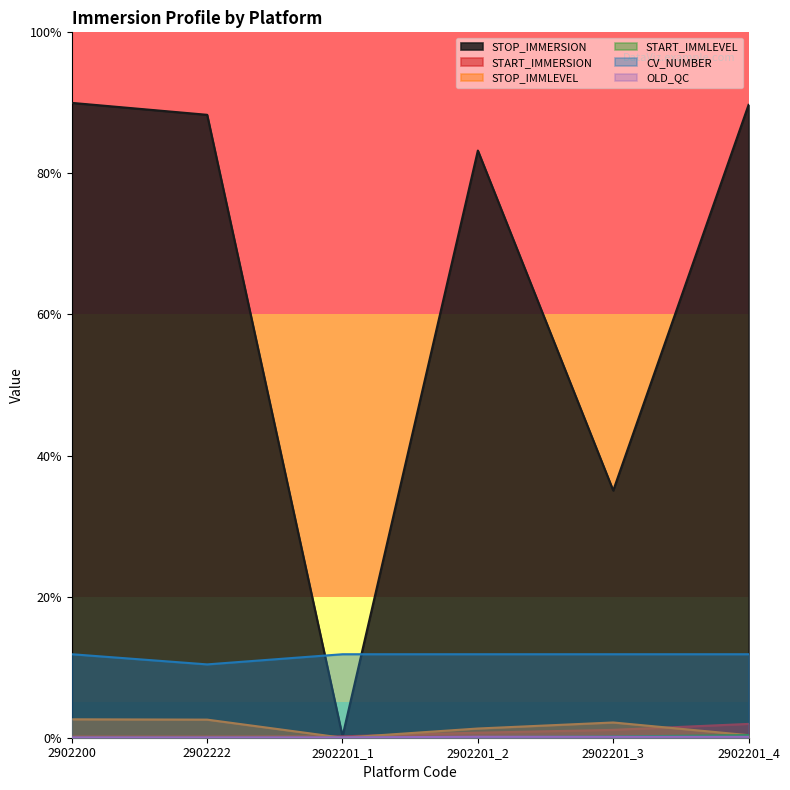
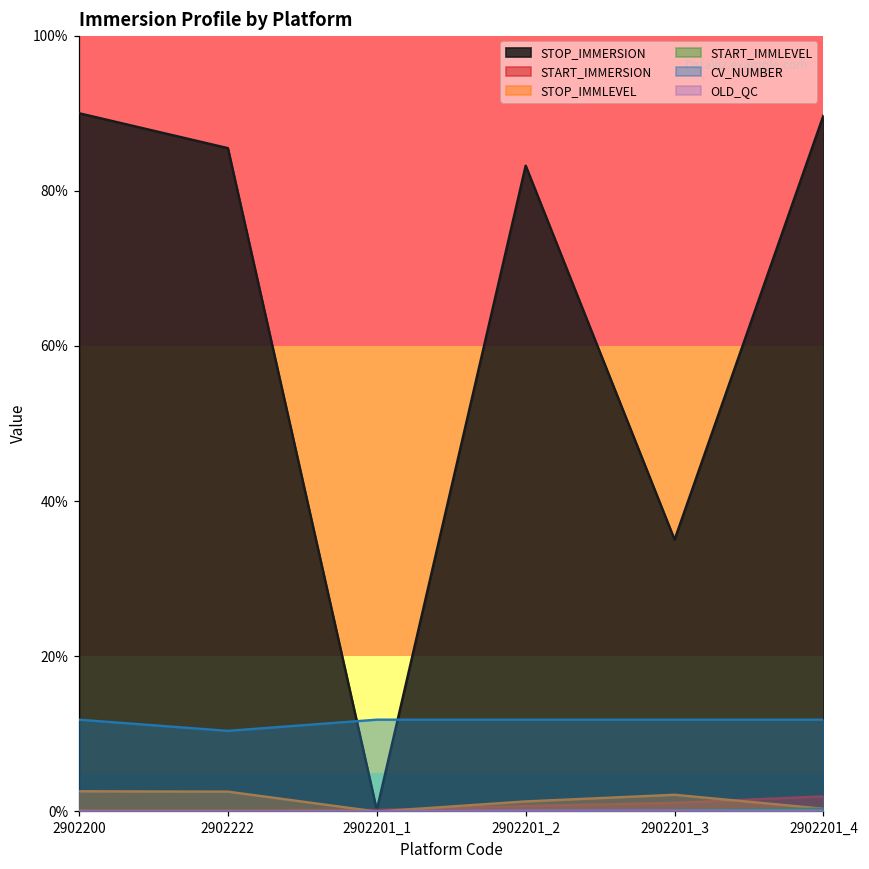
STOP_IMMERSION, 2902222: 88% -> 85%
